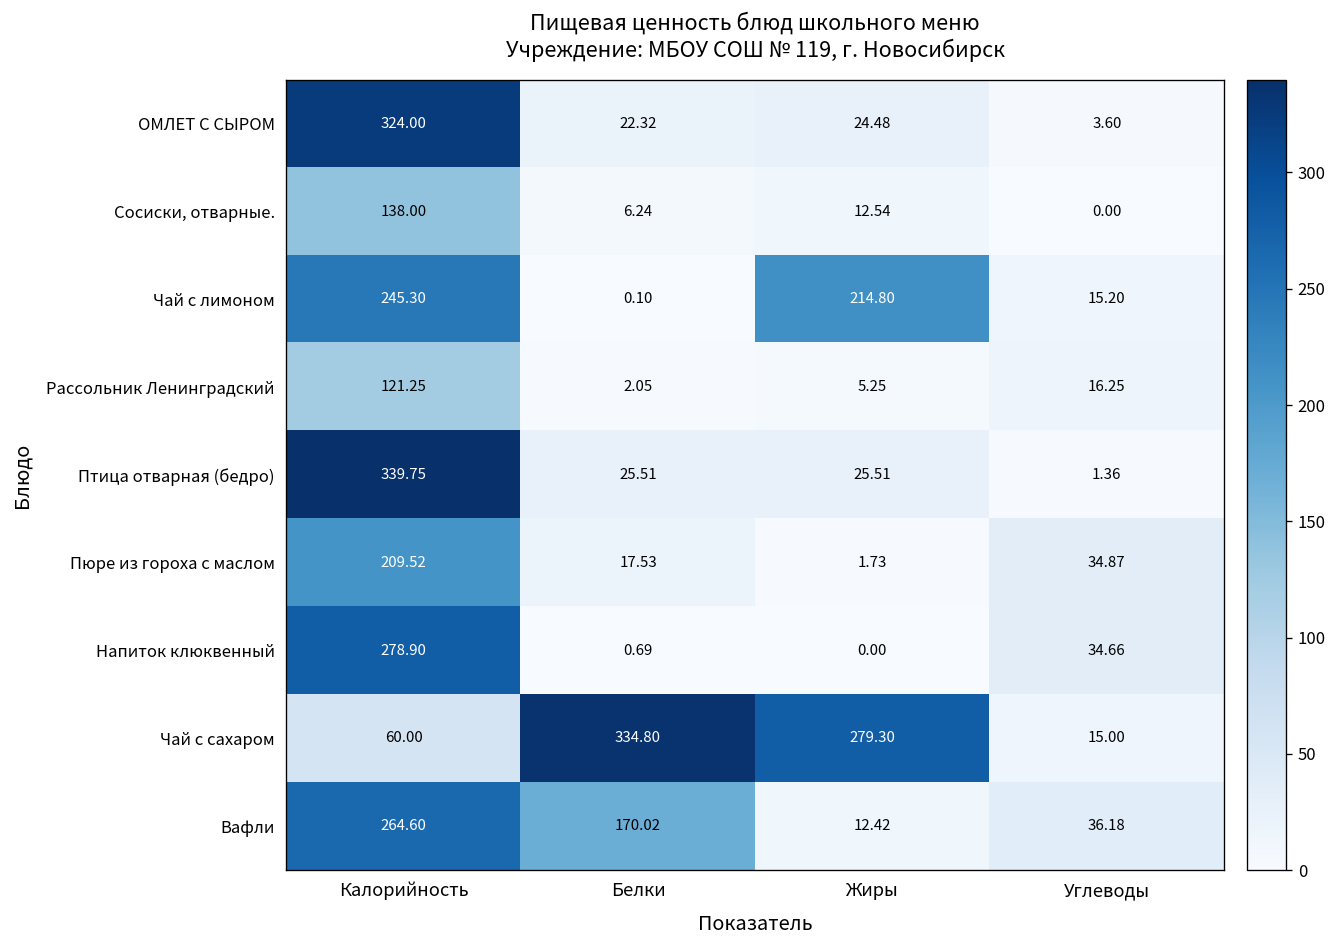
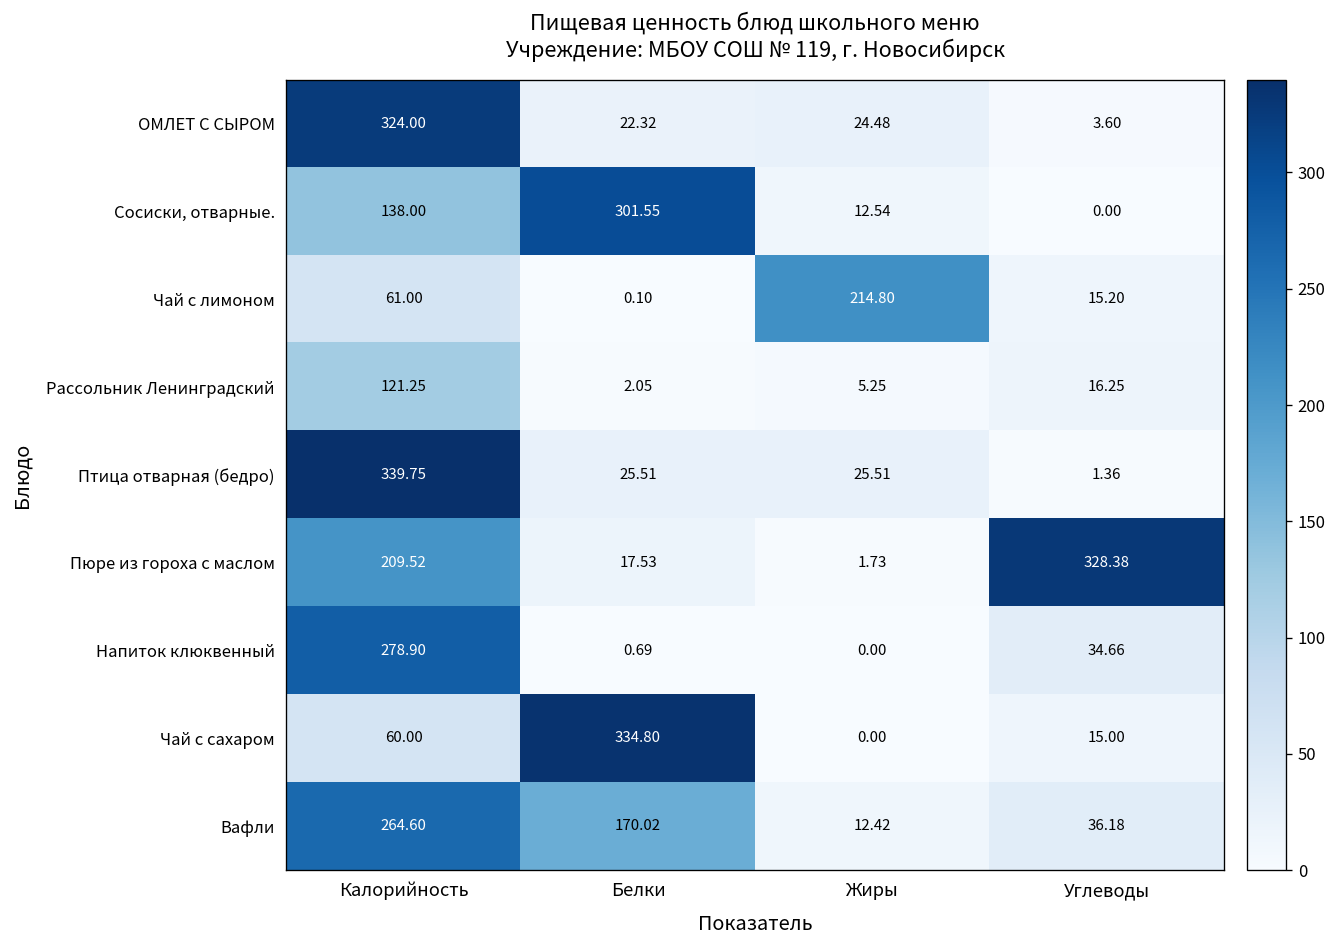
Сосиски, отварные., Белки: 6.24 -> 301.55
Чай с лимоном, Калорийность: 245.30 -> 61.00
Пюре из гороха с маслом, Углеводы: 34.87 -> 328.38
Чай с сахаром, Жиры: 279.30 -> 0.00
